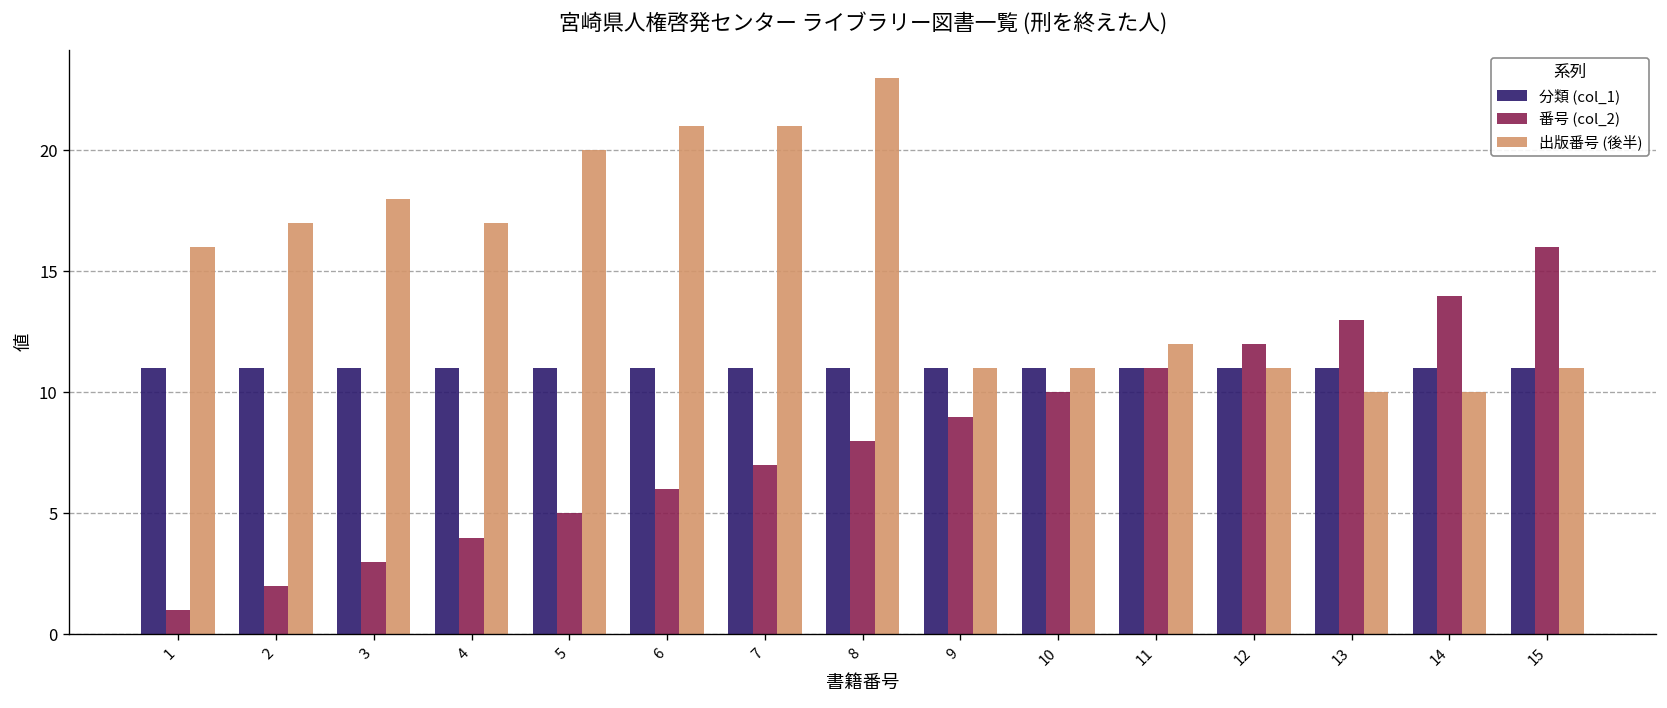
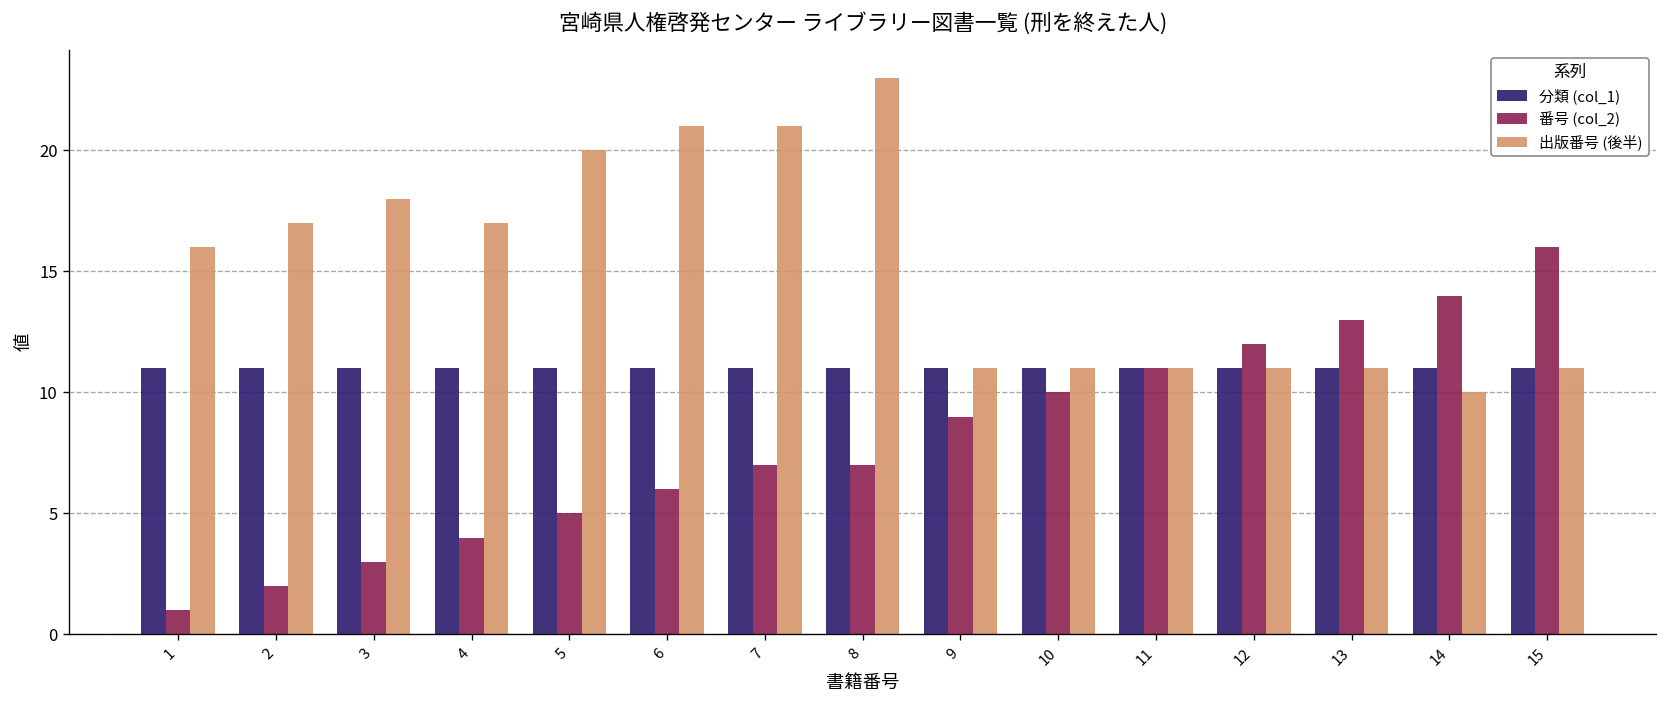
番号 (col_2), 8: 8 -> 7
出版番号 (後半), 11: 12 -> 11
出版番号 (後半), 13: 10 -> 11
